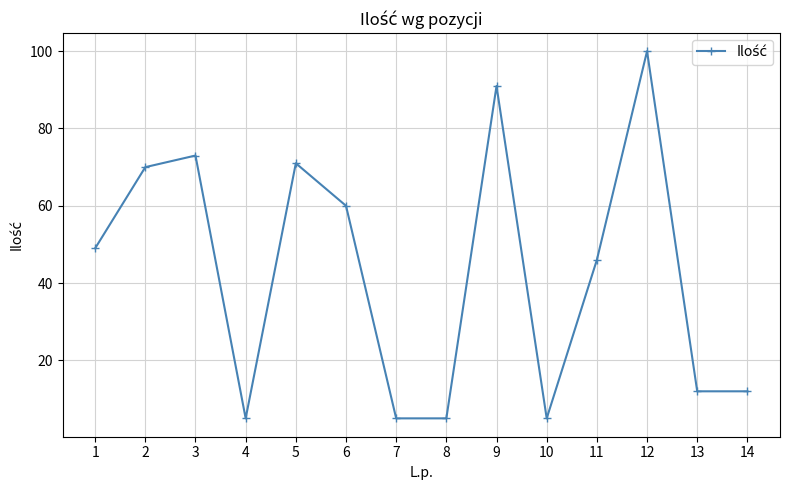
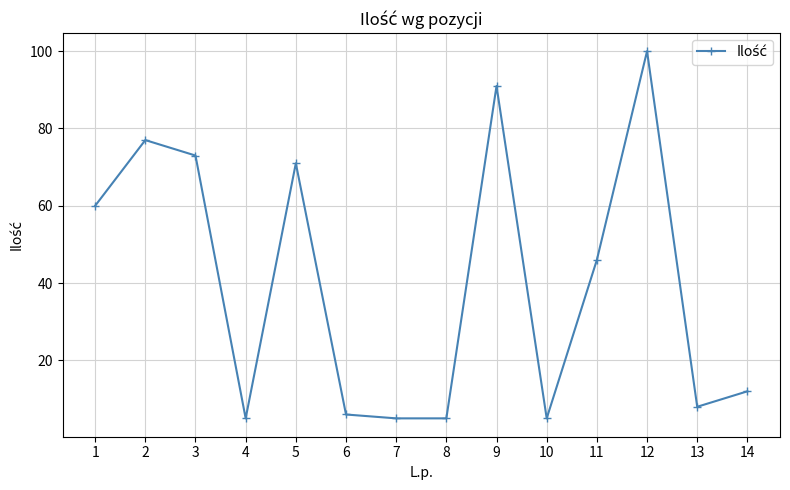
1: 49 -> 60
2: 70 -> 77
6: 60 -> 6
13: 12 -> 8
